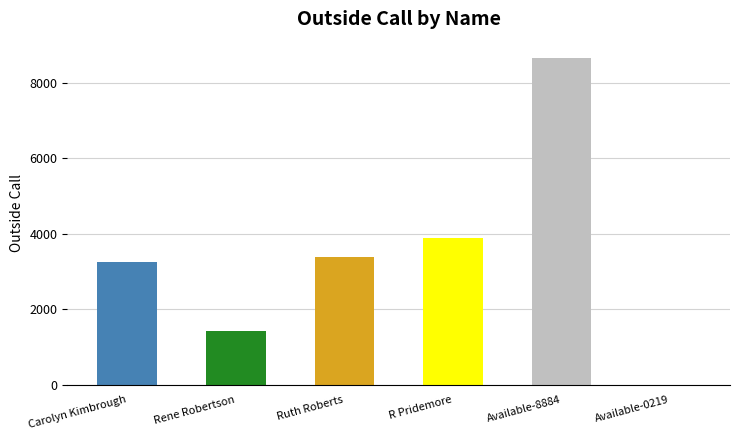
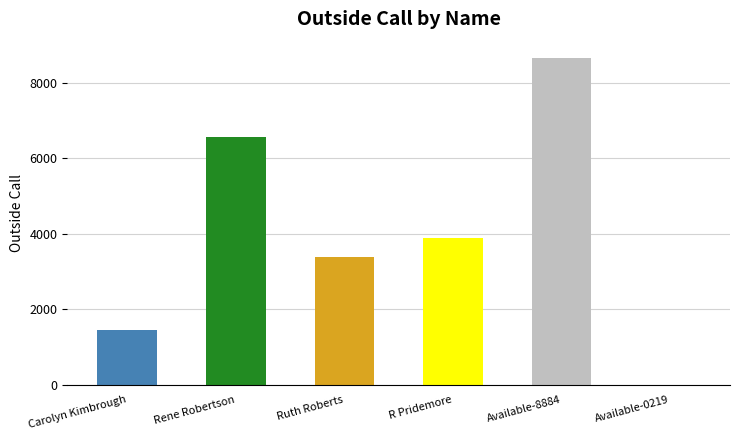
Carolyn Kimbrough: 3300 -> 1400
Rene Robertson: 1400 -> 6600
